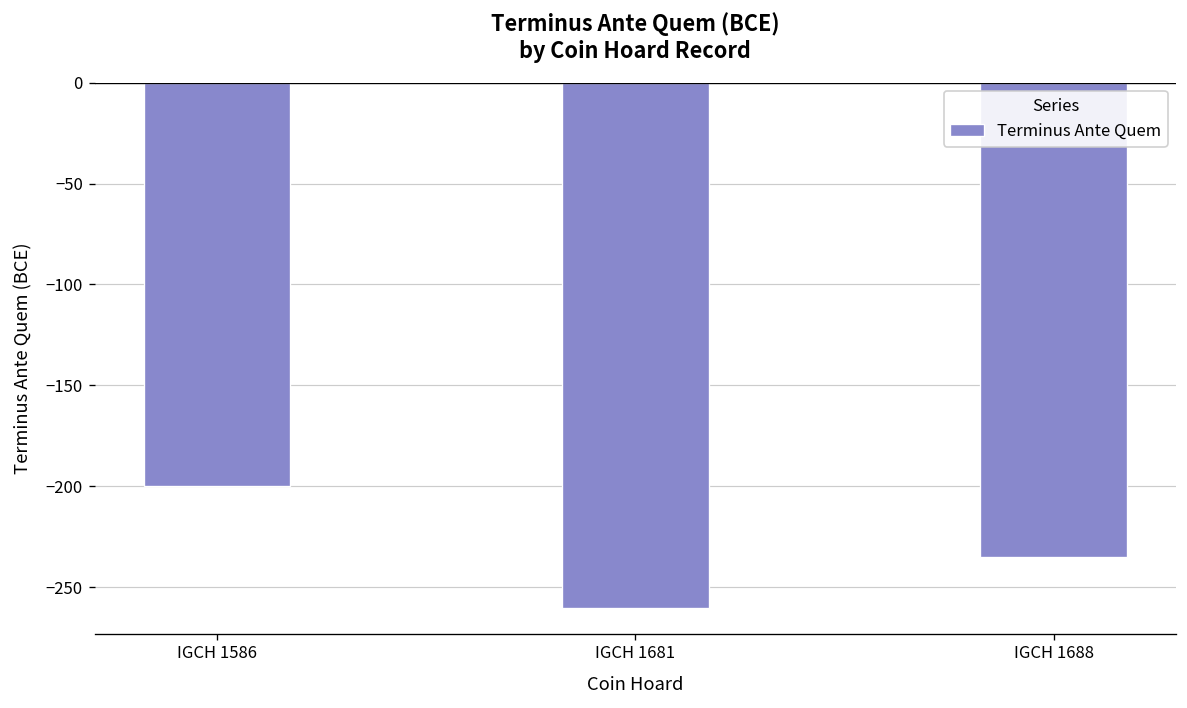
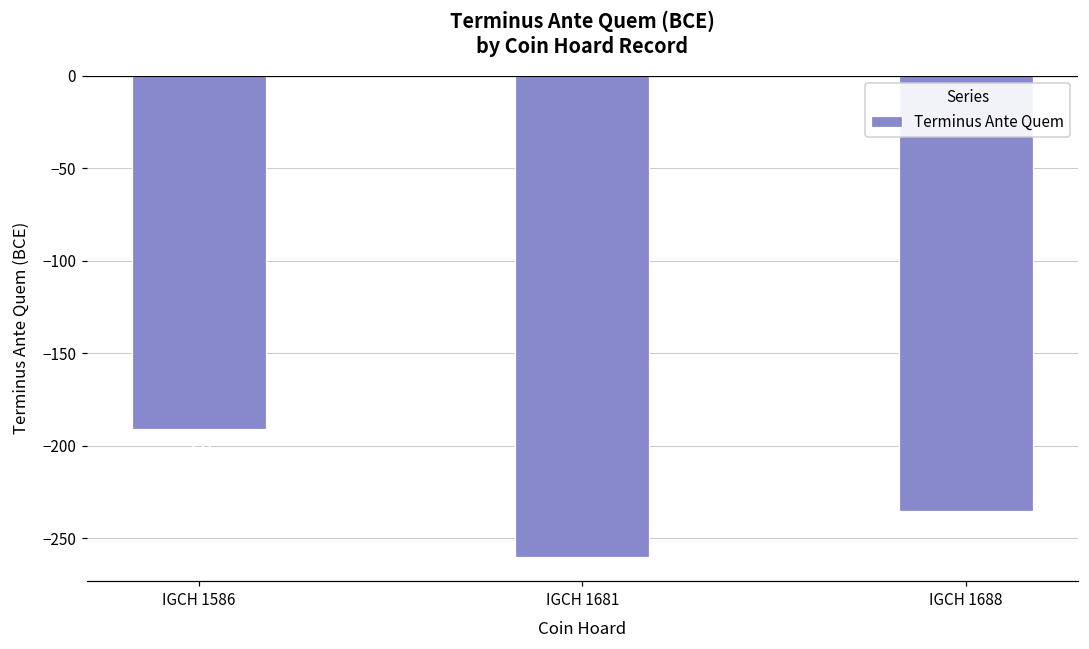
IGCH 1586: -200 -> -191
